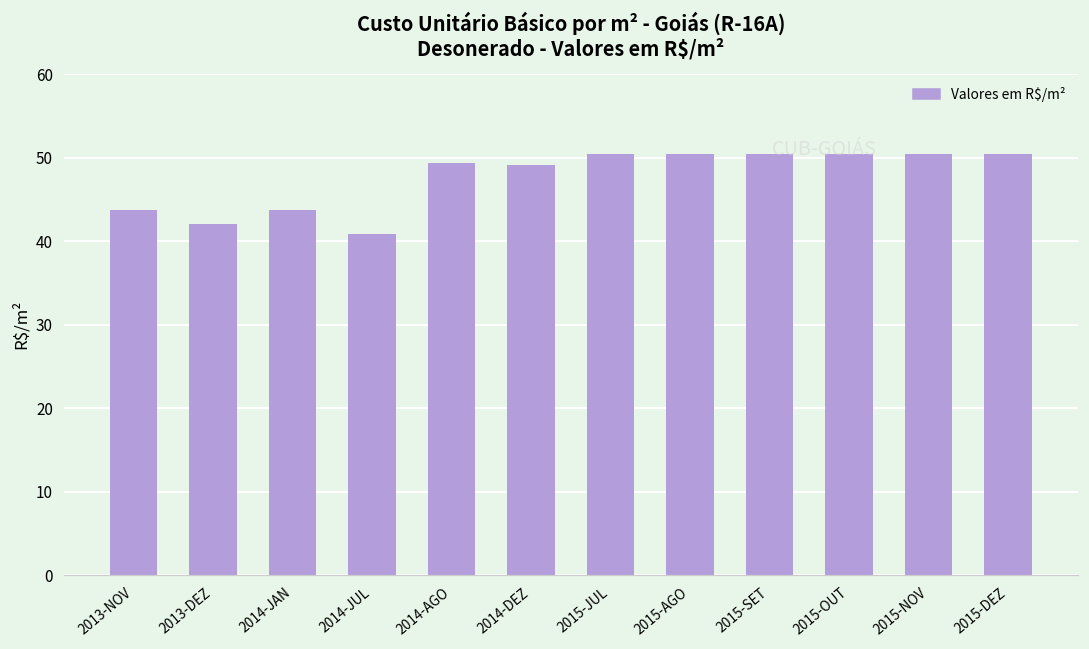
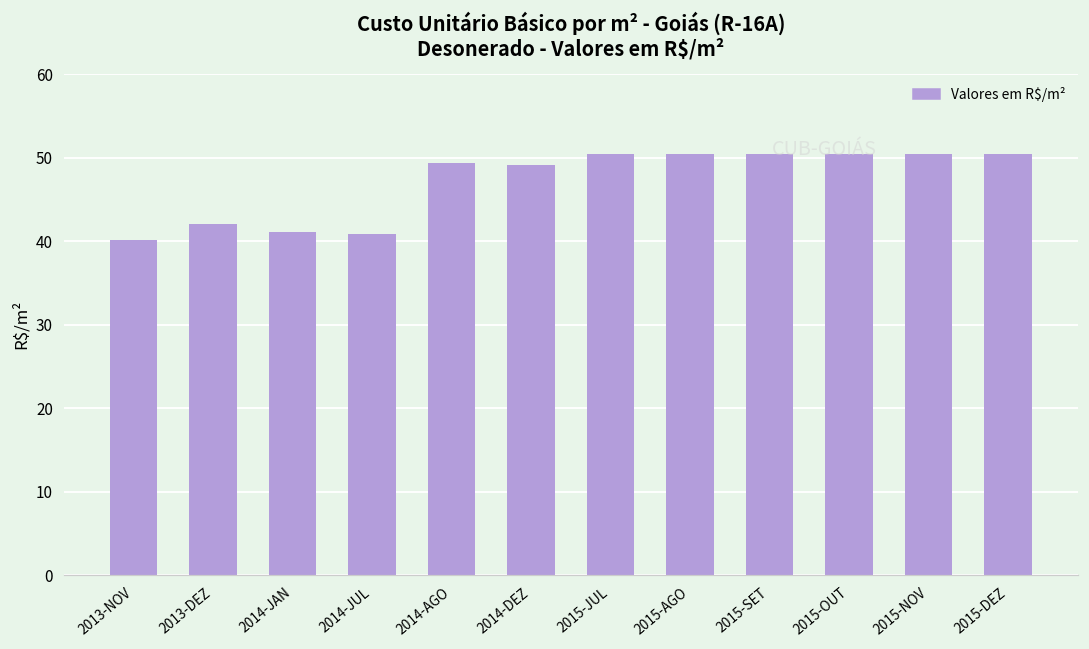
2013-NOV: 44 -> 40
2014-JAN: 44 -> 41
